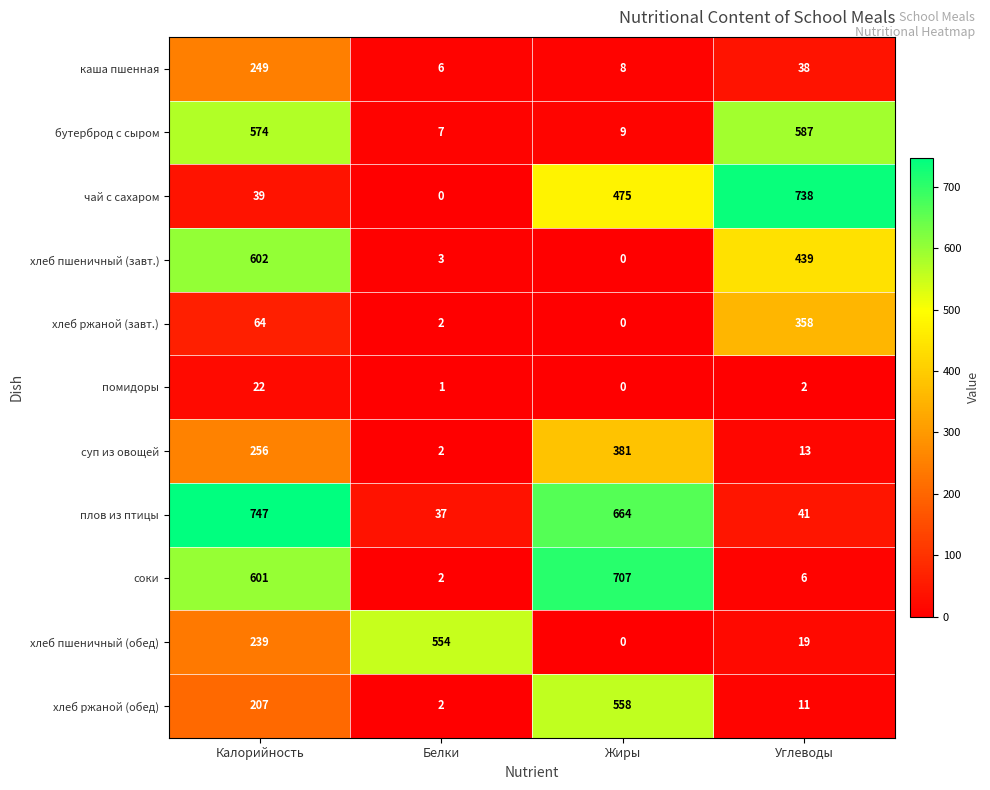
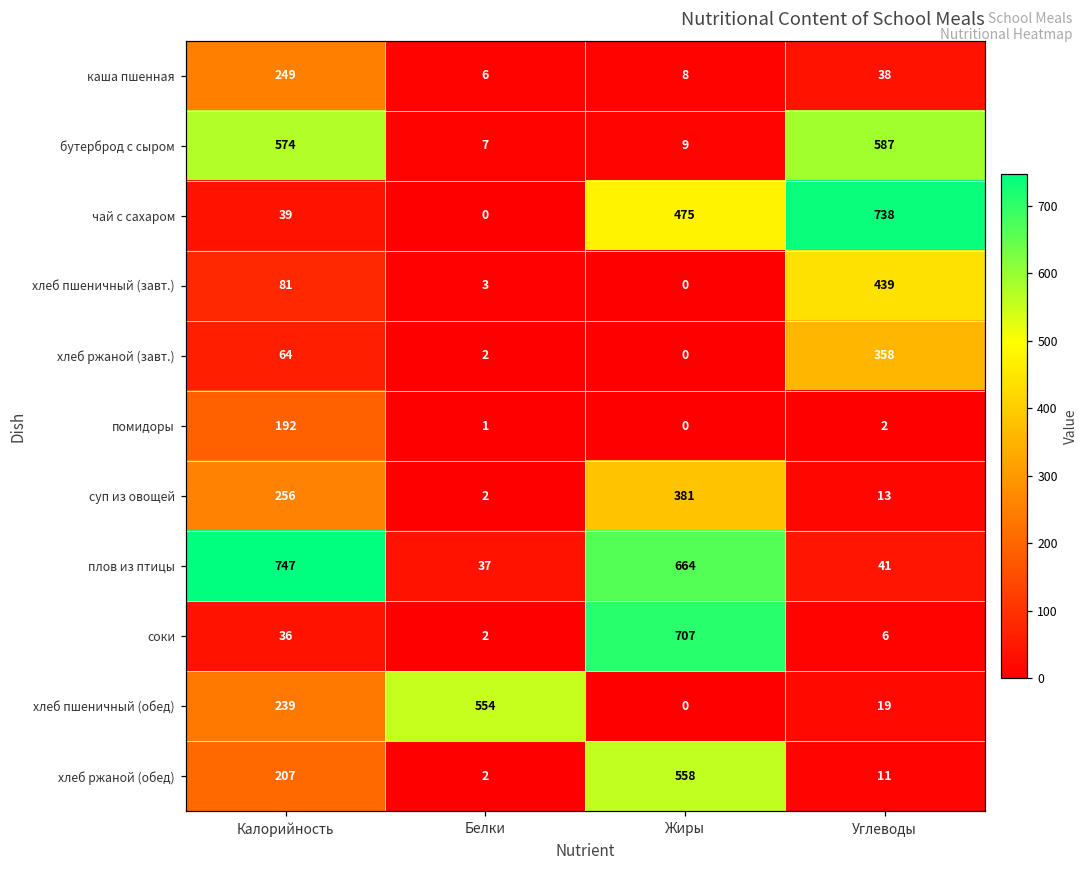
хлеб пшеничный (завт.), Калорийность: 602 -> 81
помидоры, Калорийность: 22 -> 192
соки, Калорийность: 601 -> 36
